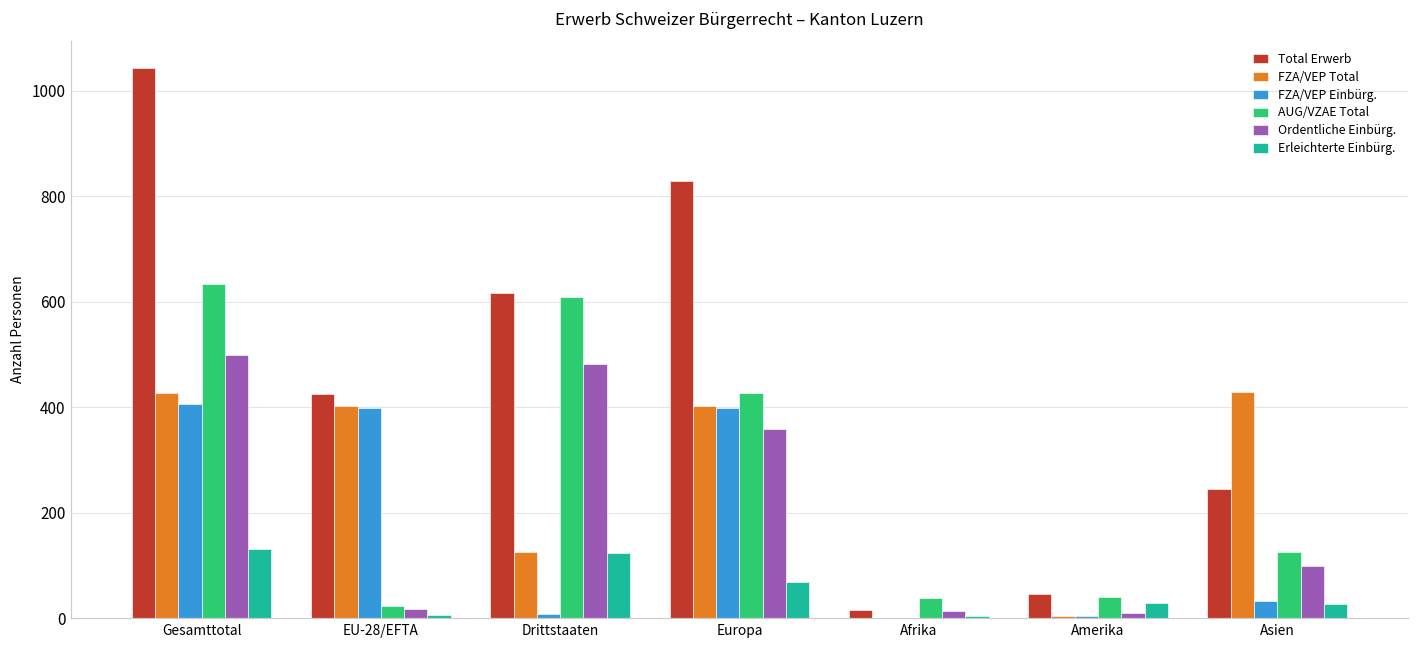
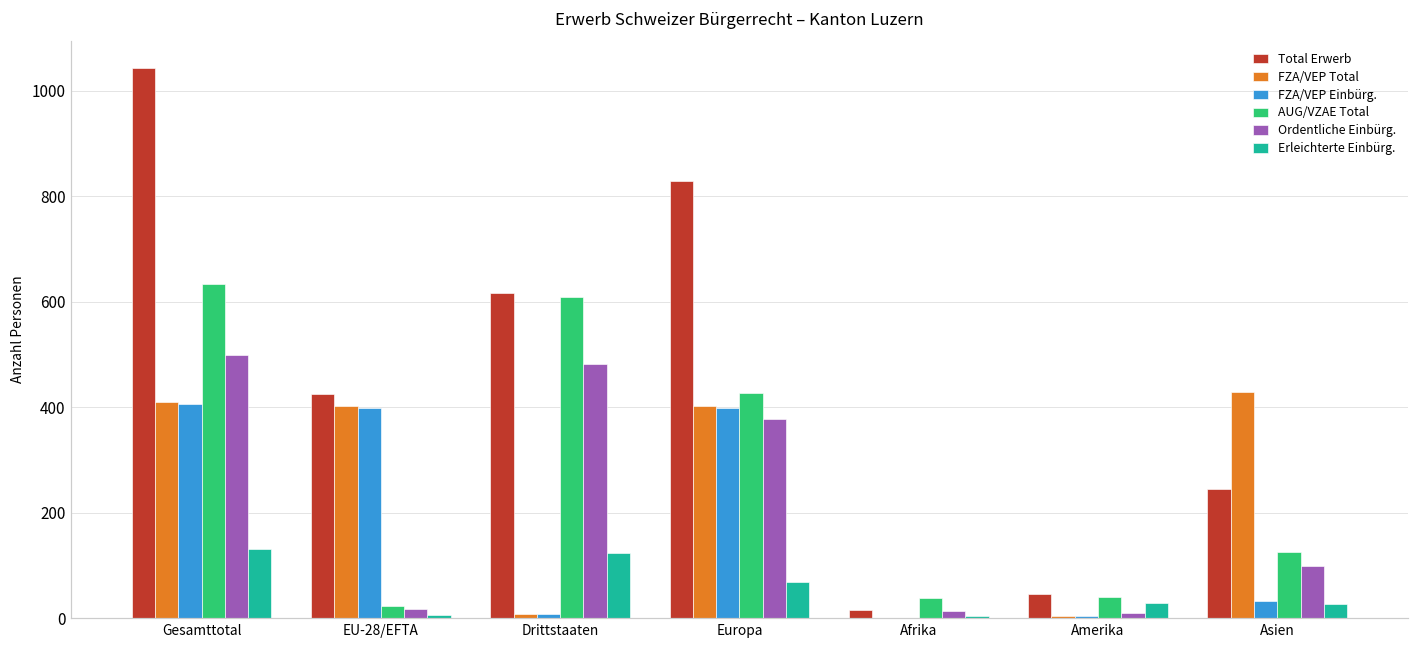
FZA/VEP Total, Gesamttotal: 430 -> 410
FZA/VEP Total, Drittstaaten: 130 -> 10
Ordentliche Einbürg., Europa: 360 -> 380
